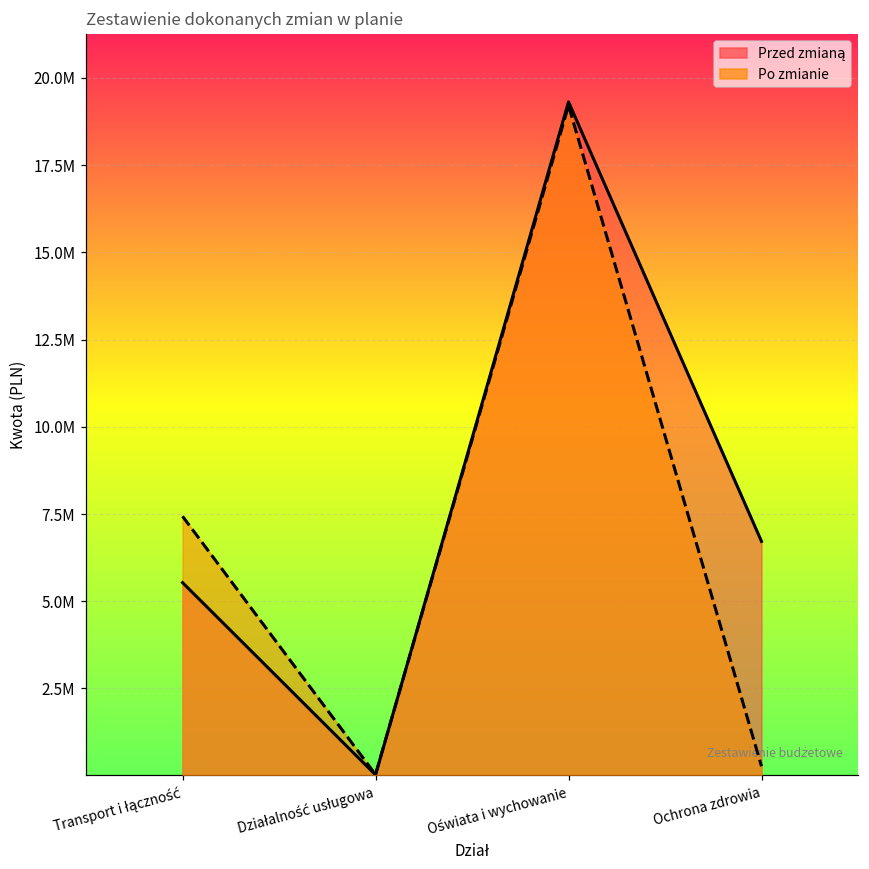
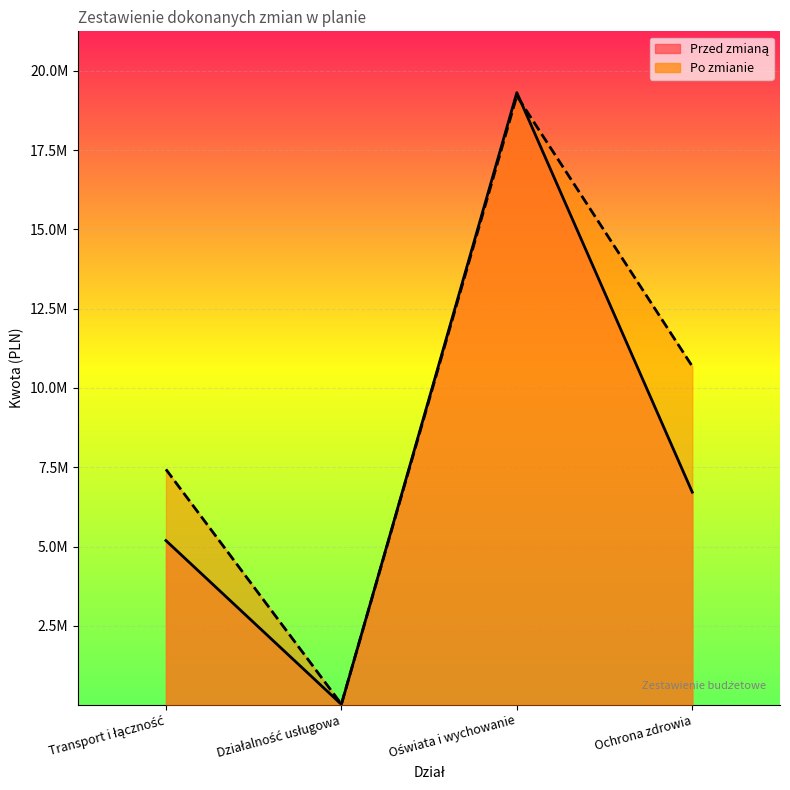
Przed zmianą, Transport i łączność: 5500000 -> 5200000
Po zmianie, Ochrona zdrowia: 300000 -> 10700000
